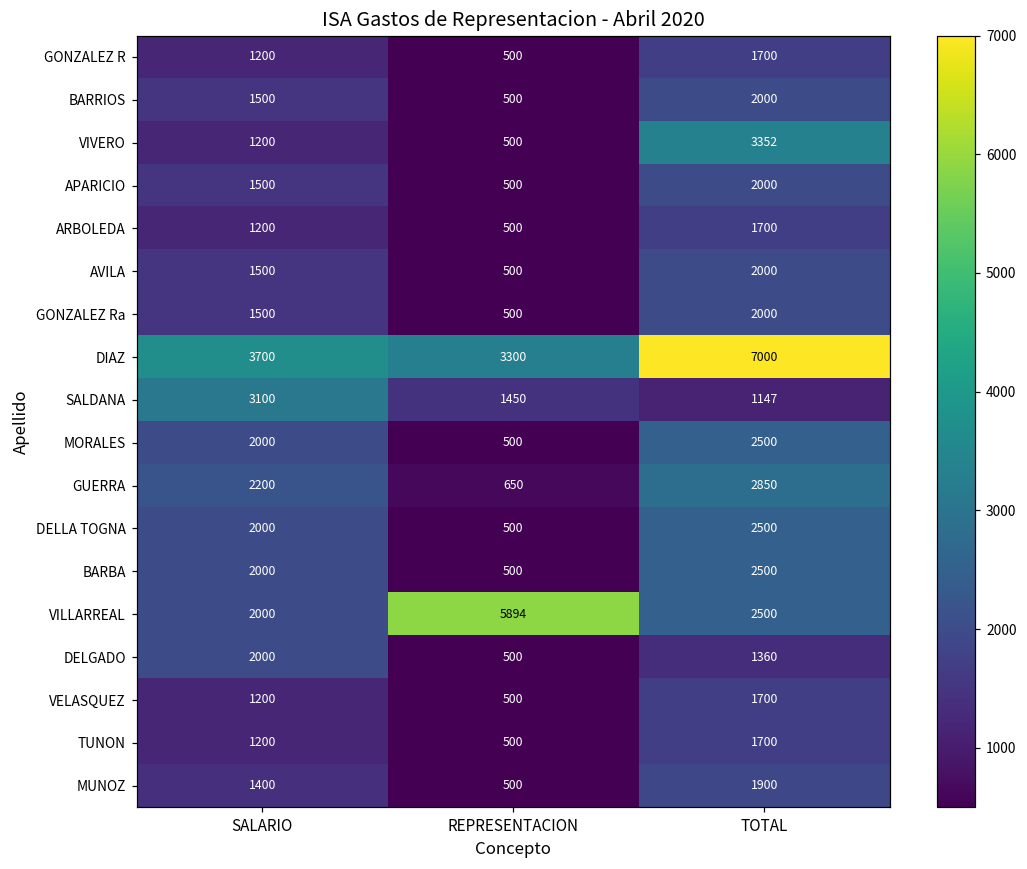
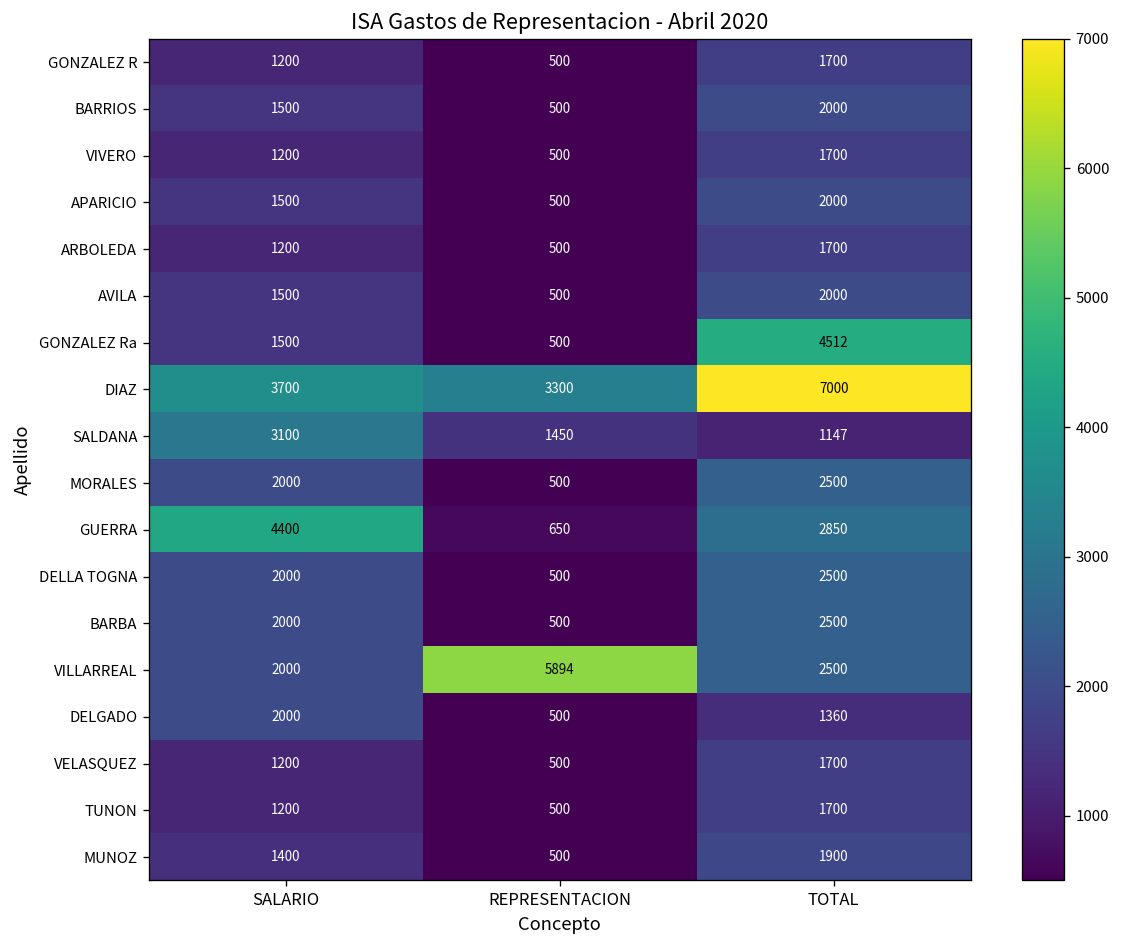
VIVERO, TOTAL: 3352 -> 1700
GONZALEZ Ra, TOTAL: 2000 -> 4512
GUERRA, SALARIO: 2200 -> 4400
